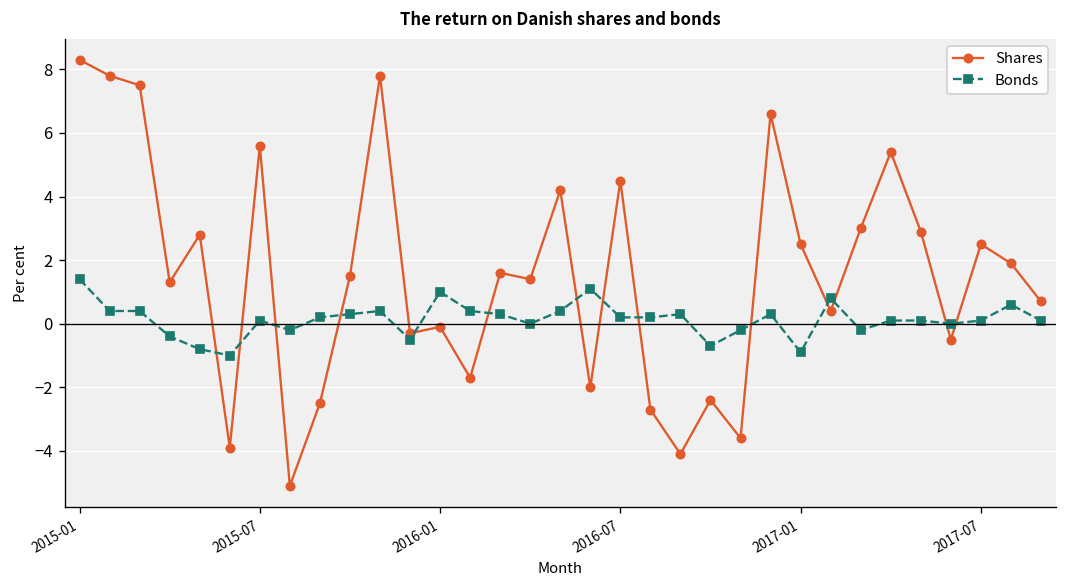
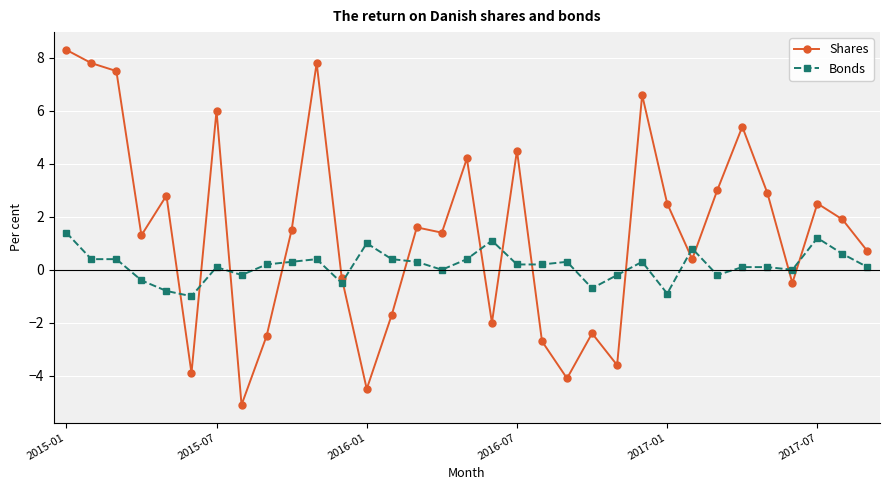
Shares, 2015-07: 5.6 -> 6.0
Shares, 2016-01: -0.1 -> -4.5
Bonds, 2017-07: 0.1 -> 1.2
